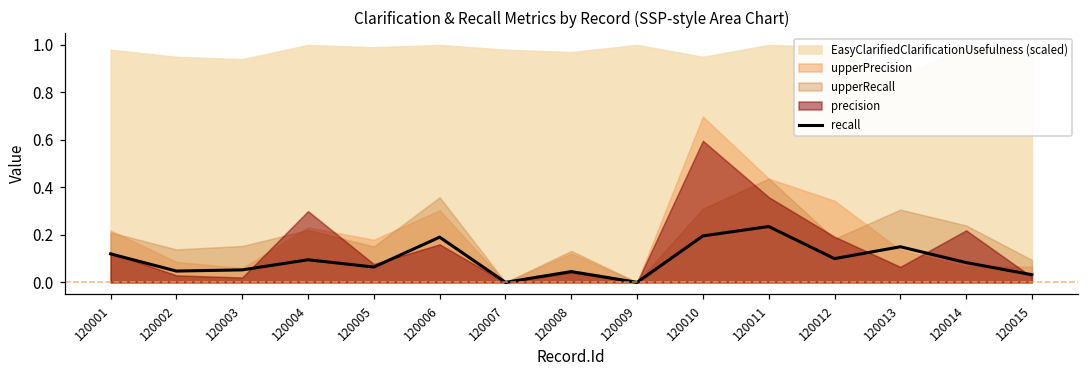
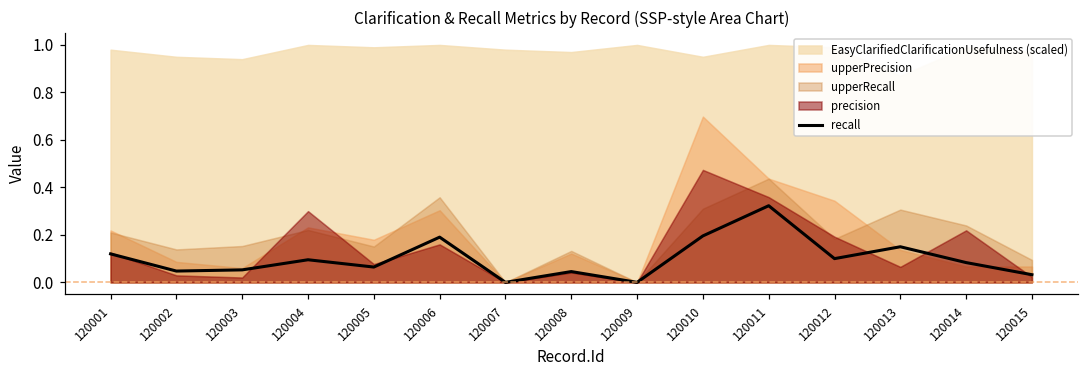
precision, 120010: 0.60 -> 0.47
recall, 120011: 0.24 -> 0.32
